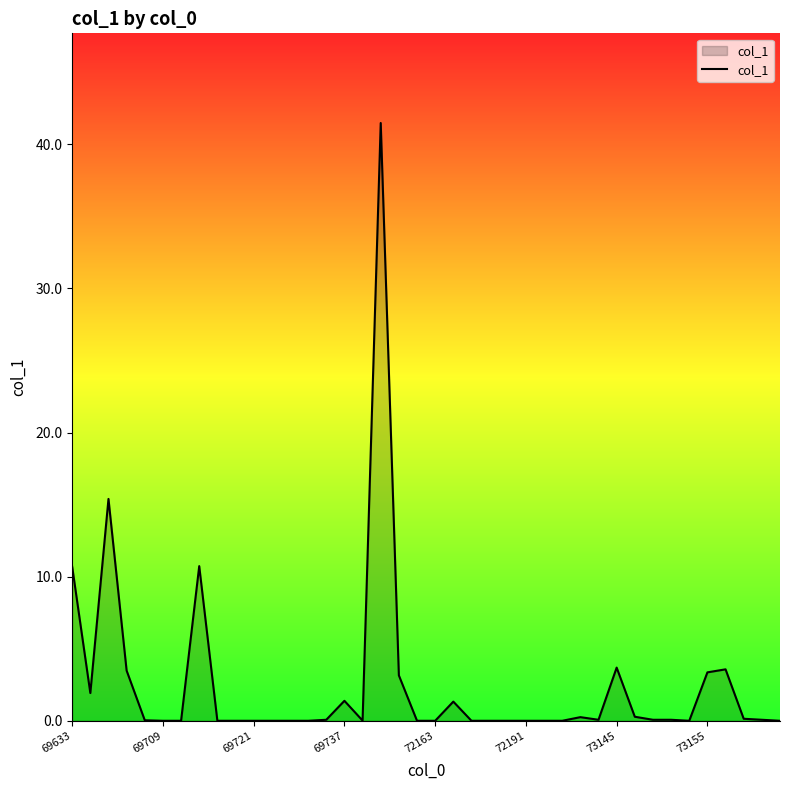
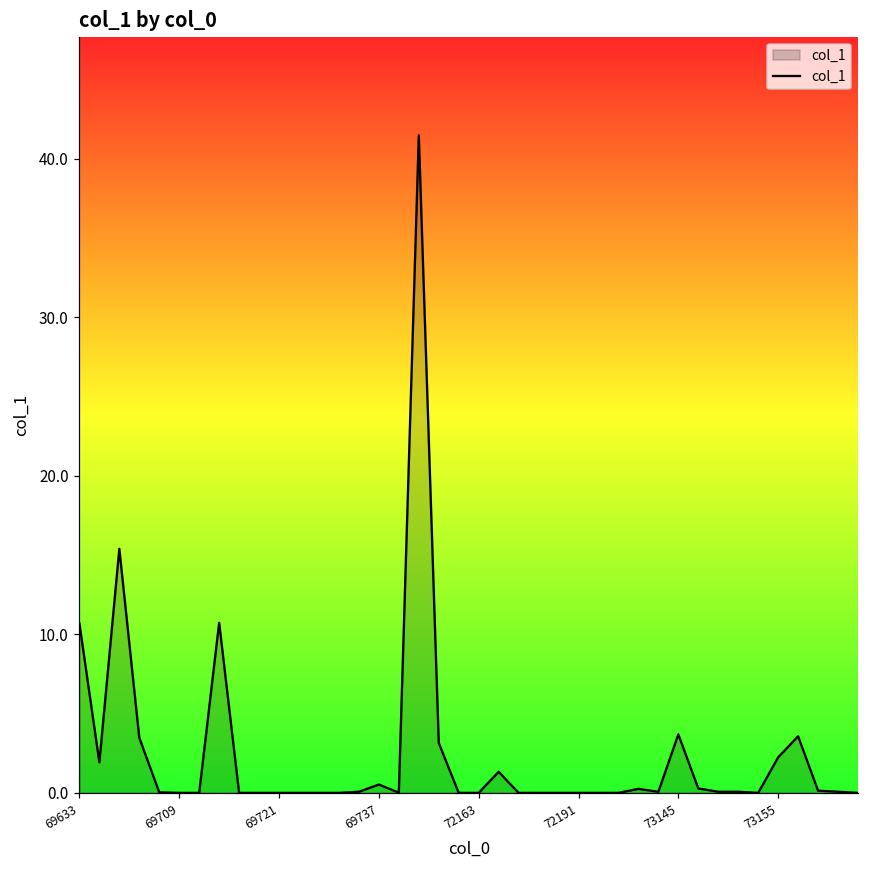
69737: 1.4 -> 0.5
73155: 3.4 -> 2.2
